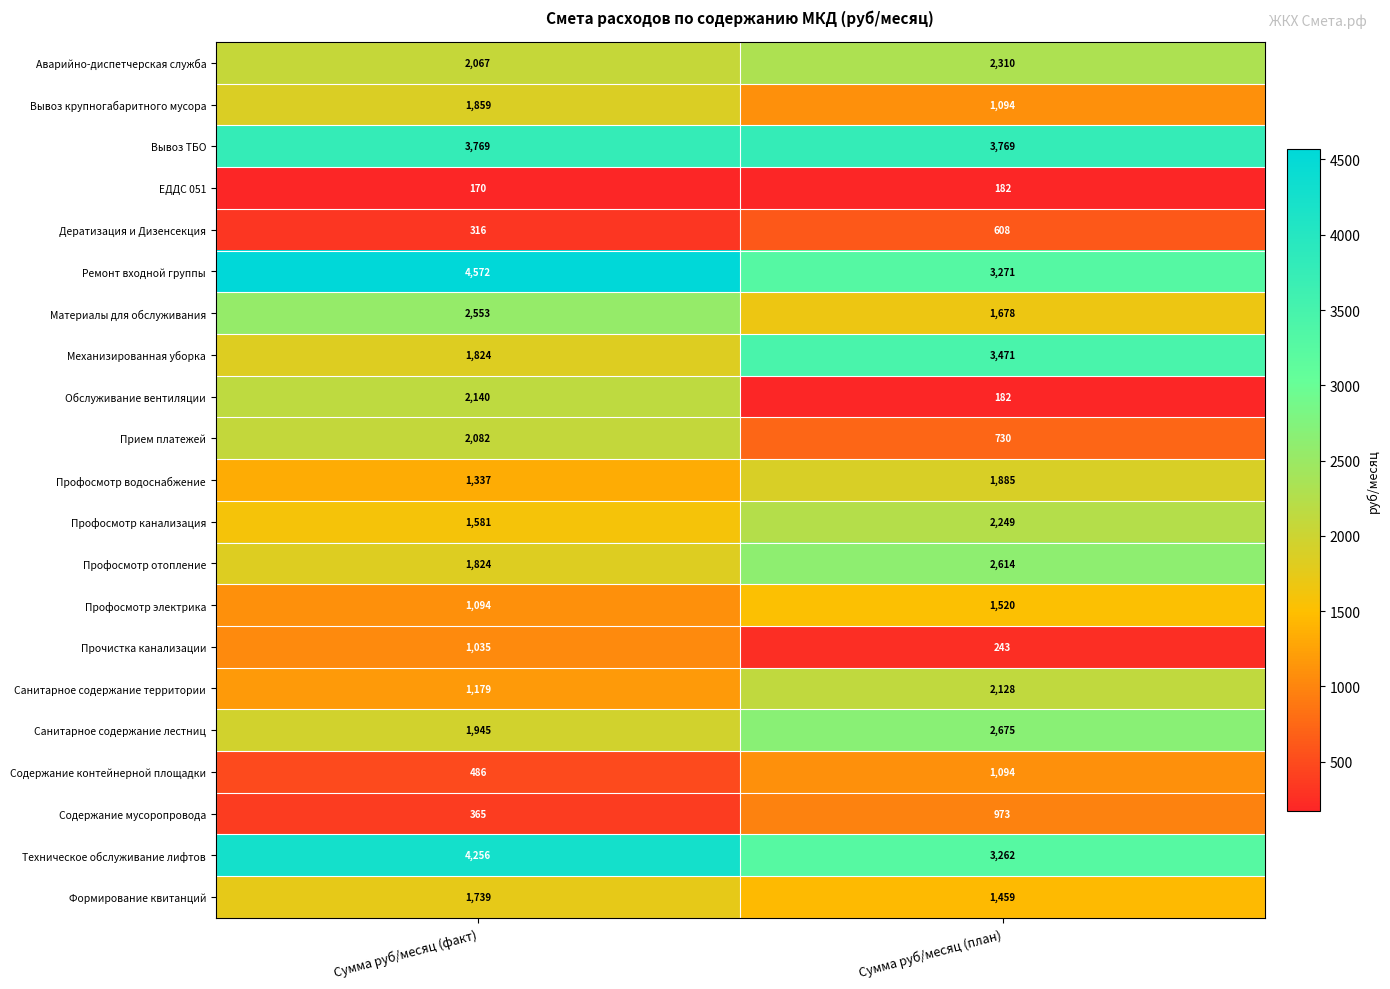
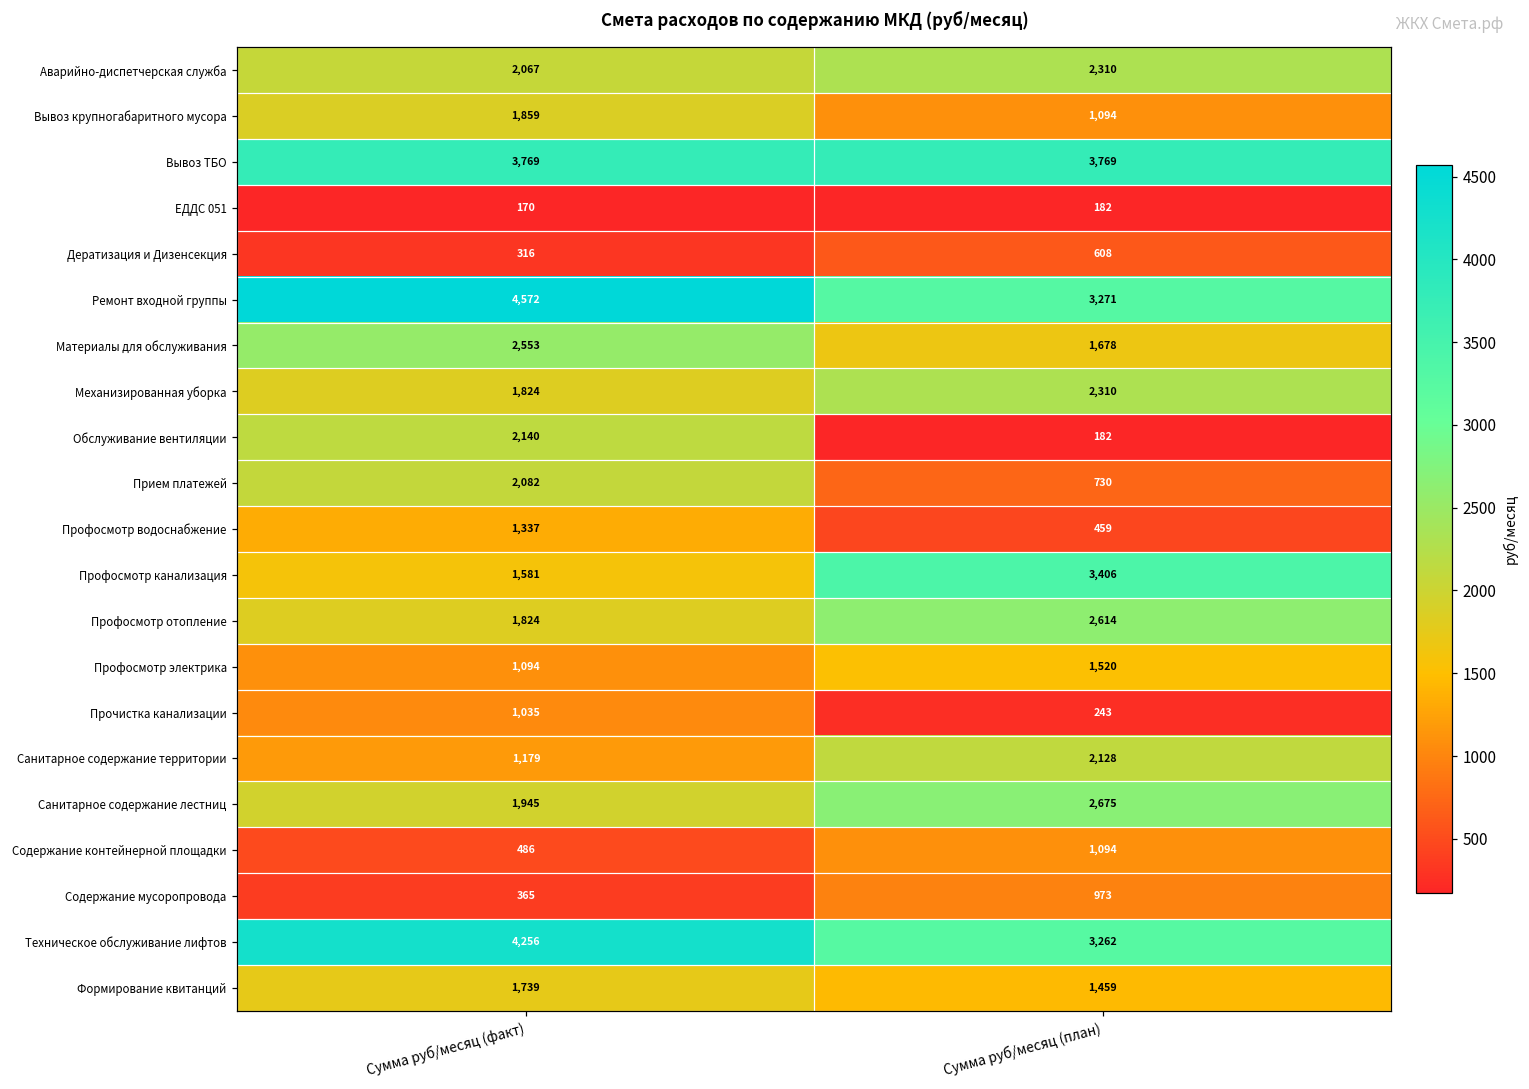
Механизированная уборка, Сумма руб/месяц (план): 3,471 -> 2,310
Профосмотр водоснабжение, Сумма руб/месяц (план): 1,885 -> 459
Профосмотр канализация, Сумма руб/месяц (план): 2,249 -> 3,406
